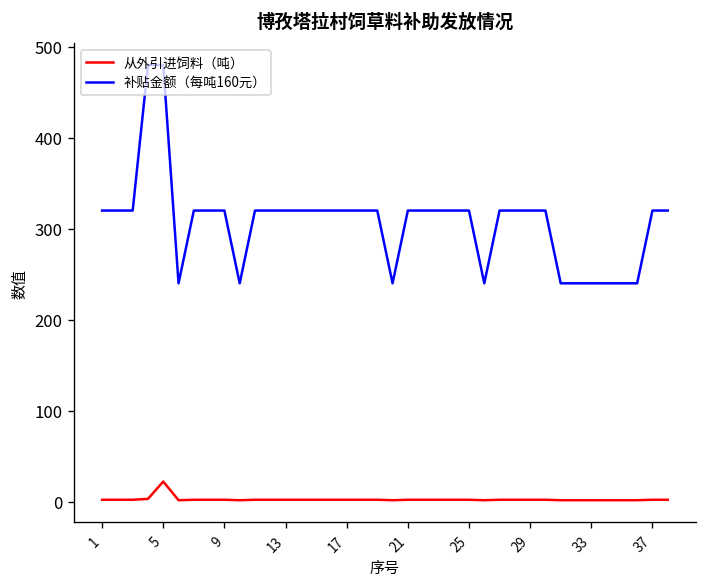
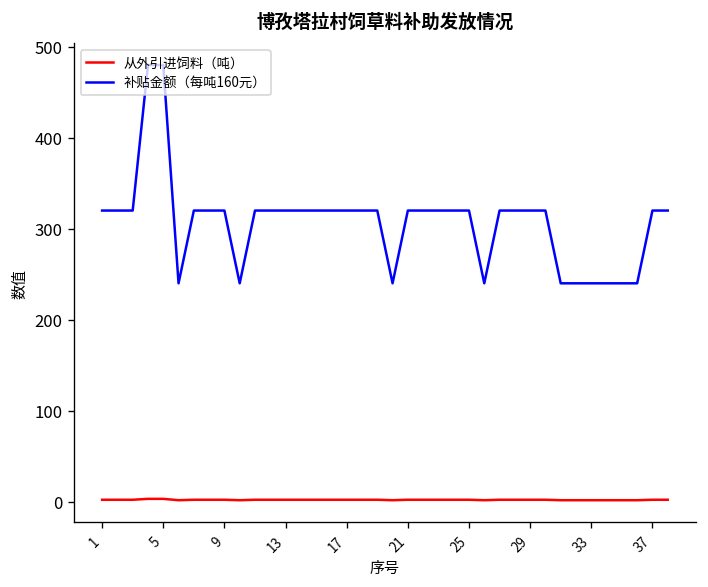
从外引进饲料（吨）, 5: 20 -> 0
